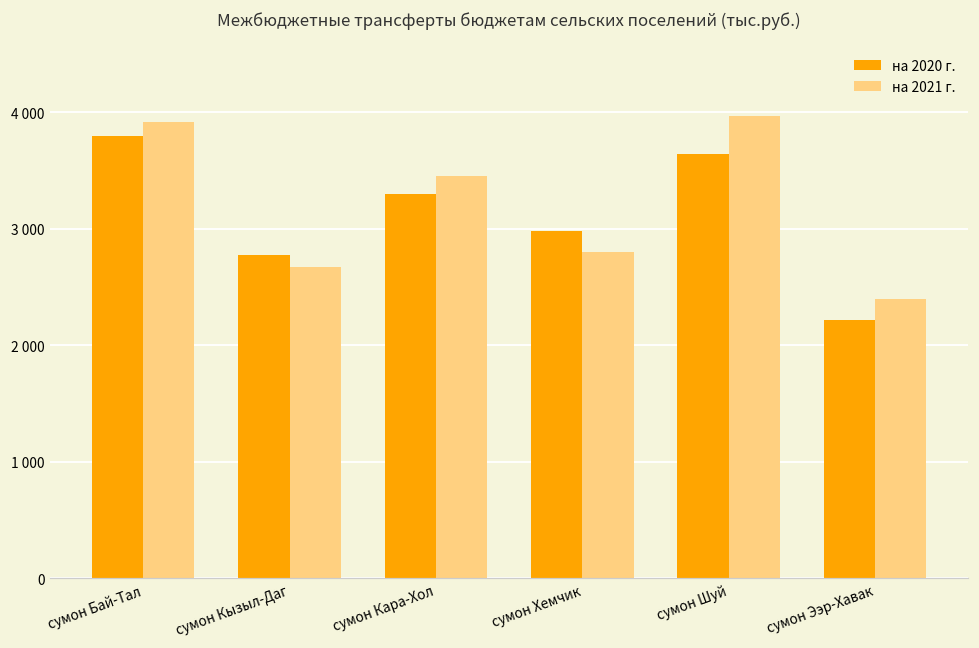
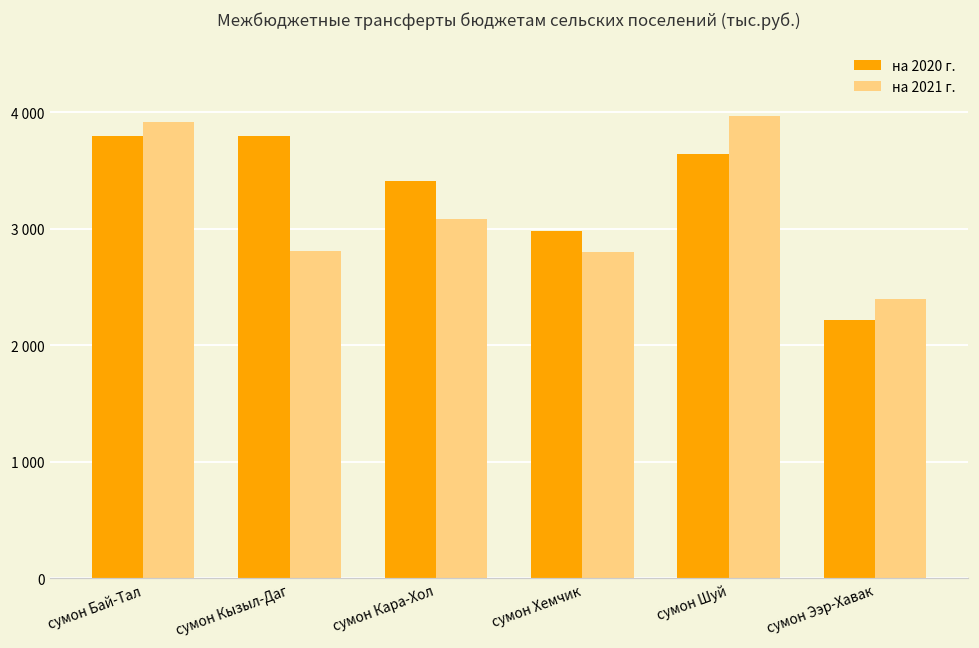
на 2020 г., сумон Кызыл-Даг: 2770 -> 3790
на 2021 г., сумон Кызыл-Даг: 2670 -> 2800
на 2020 г., сумон Кара-Хол: 3300 -> 3410
на 2021 г., сумон Кара-Хол: 3450 -> 3080
